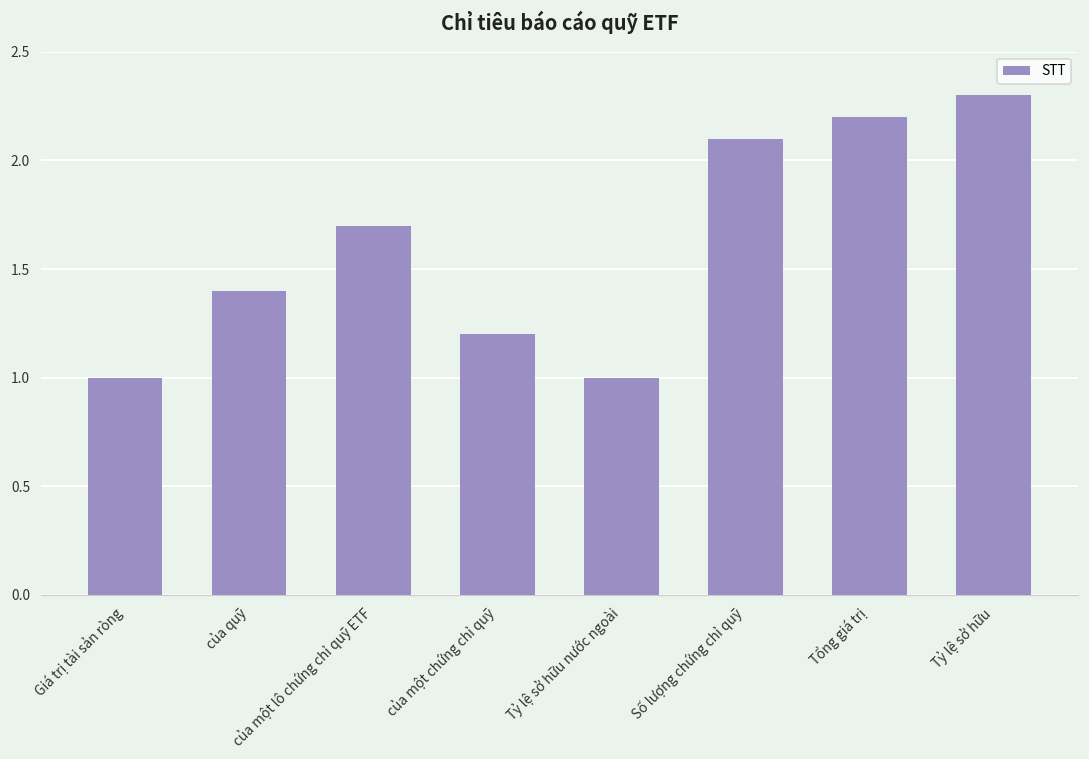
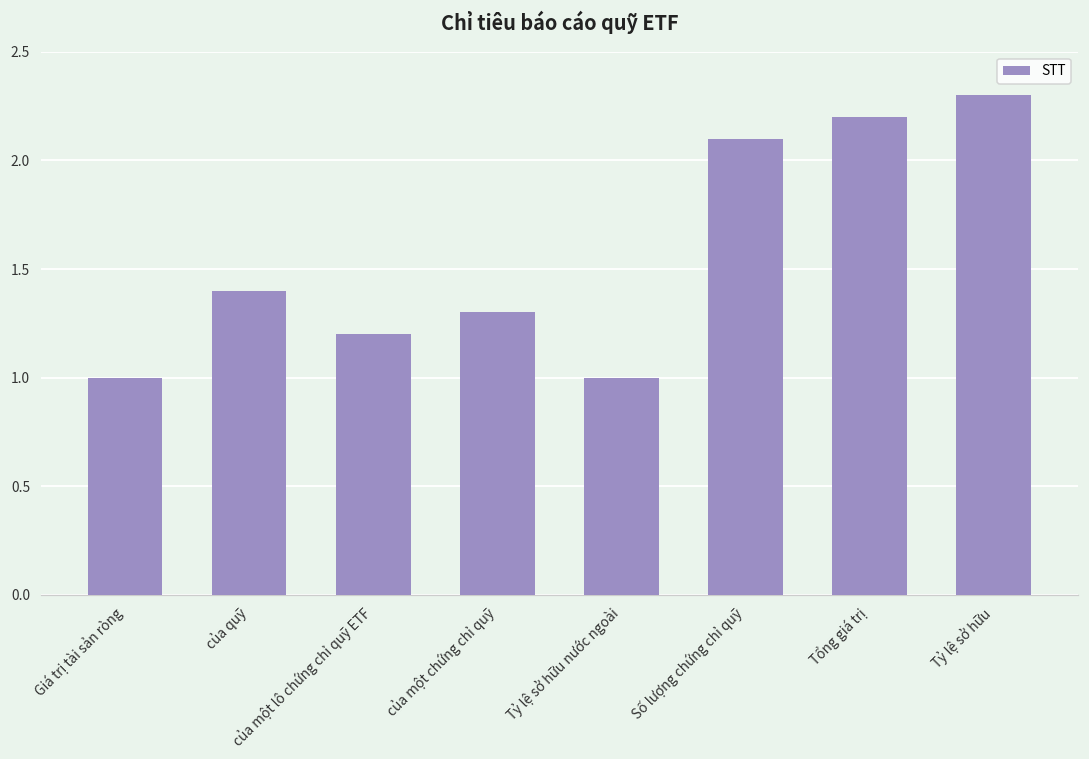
của một lô chứng chỉ quỹ ETF: 1.7 -> 1.2
của một chứng chỉ quỹ: 1.2 -> 1.3
